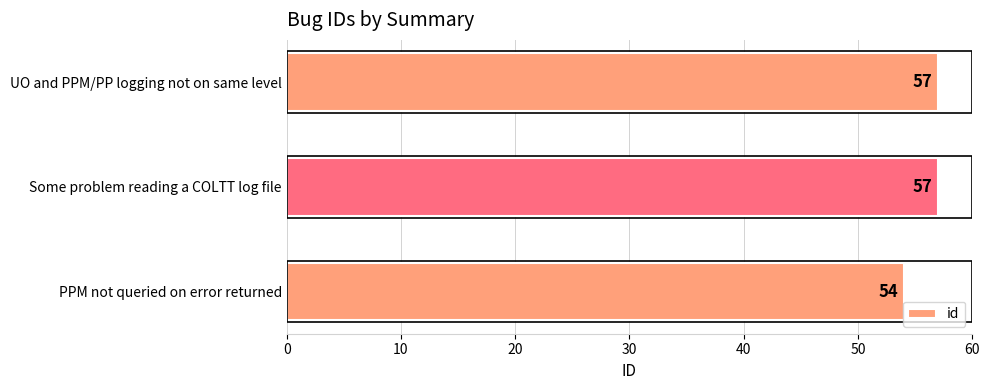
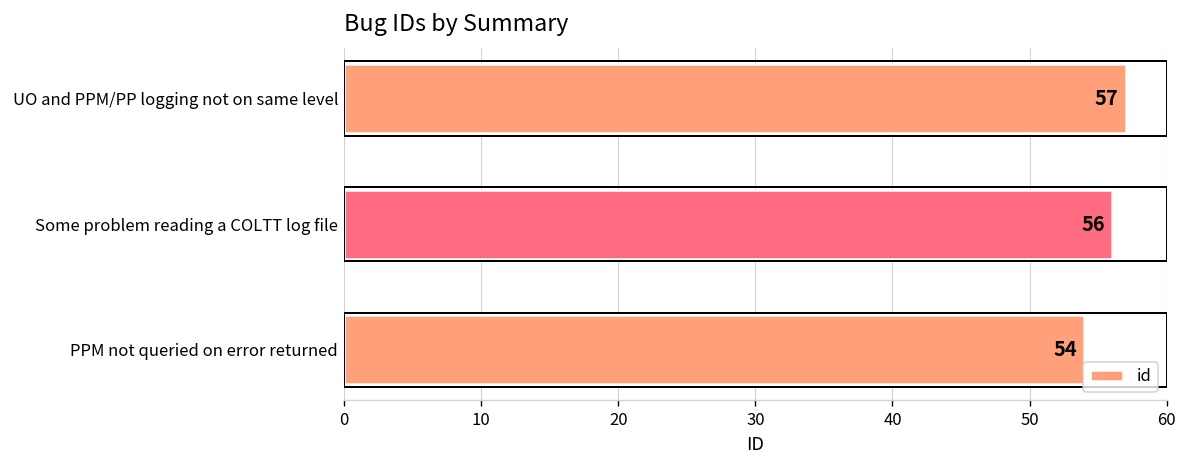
Some problem reading a COLTT log file: 57 -> 56
